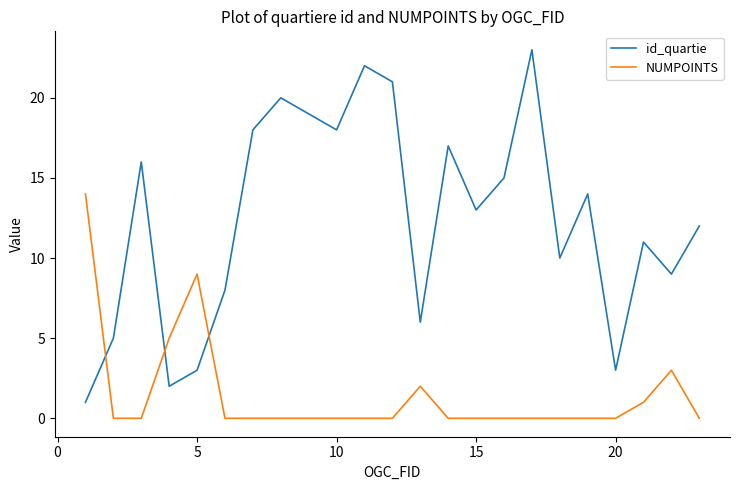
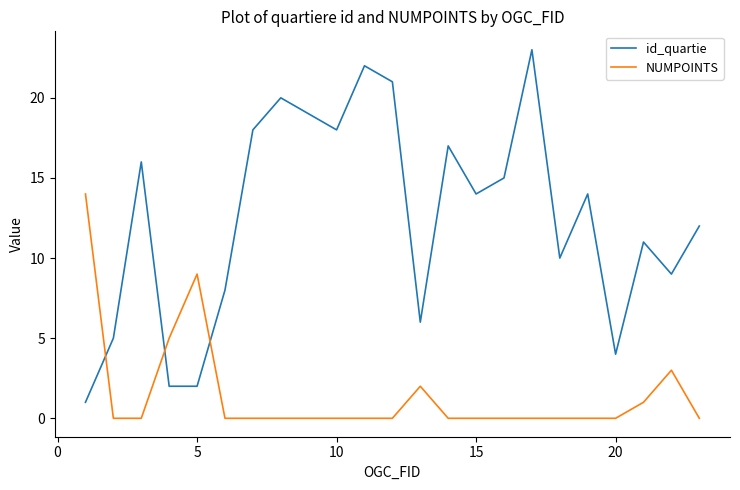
id_quartie, 5: 3 -> 2
id_quartie, 15: 13 -> 14
id_quartie, 20: 3 -> 4
